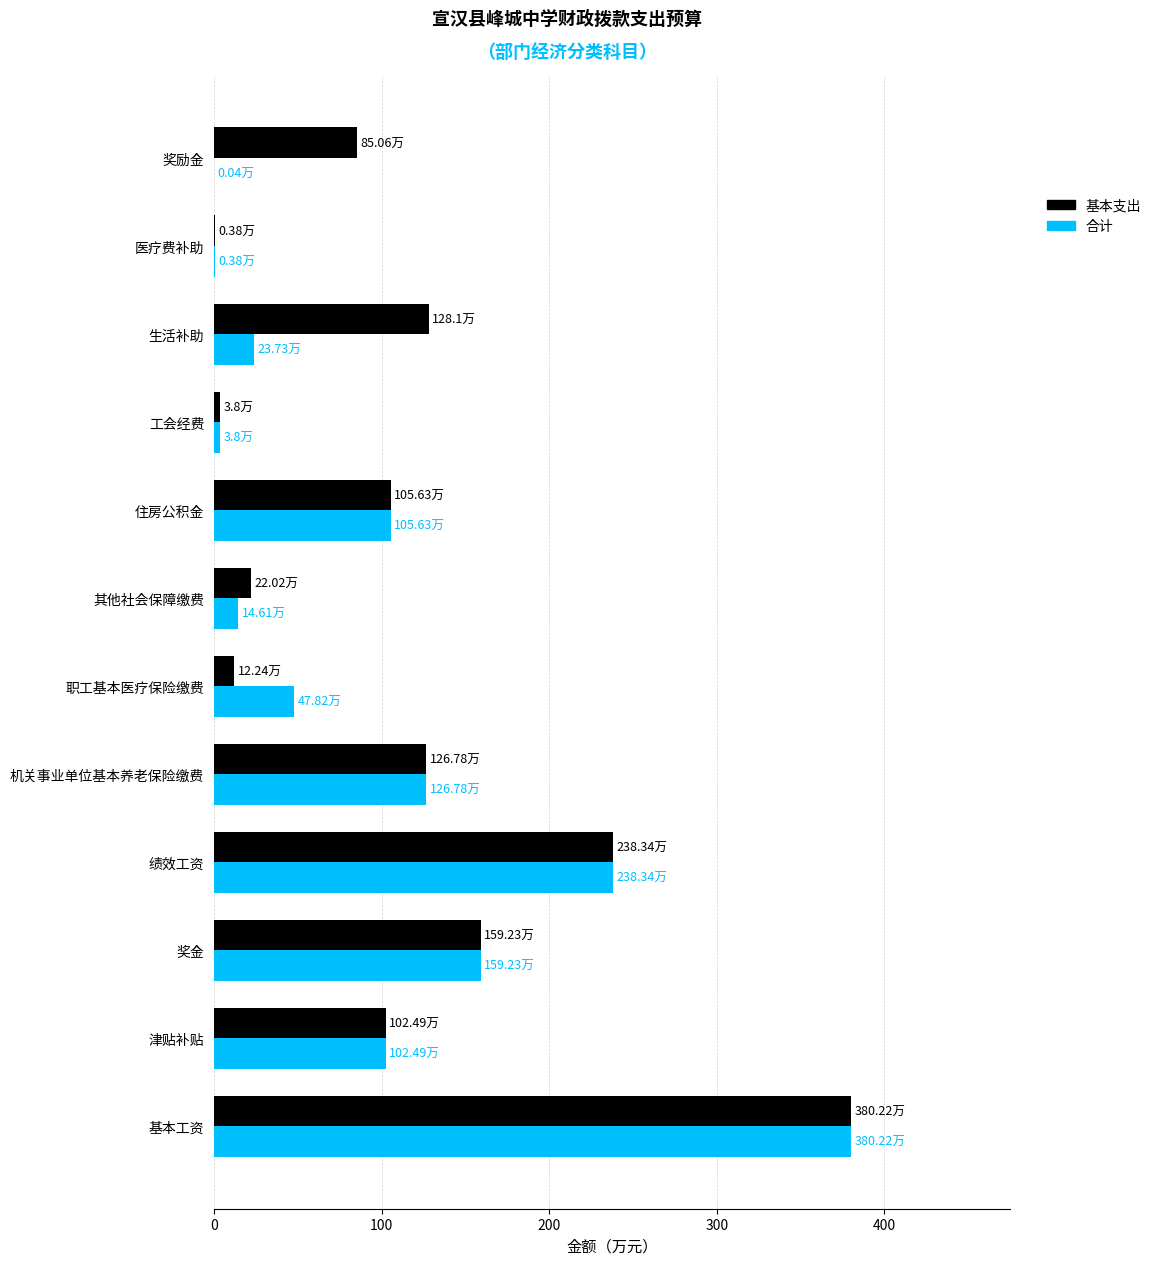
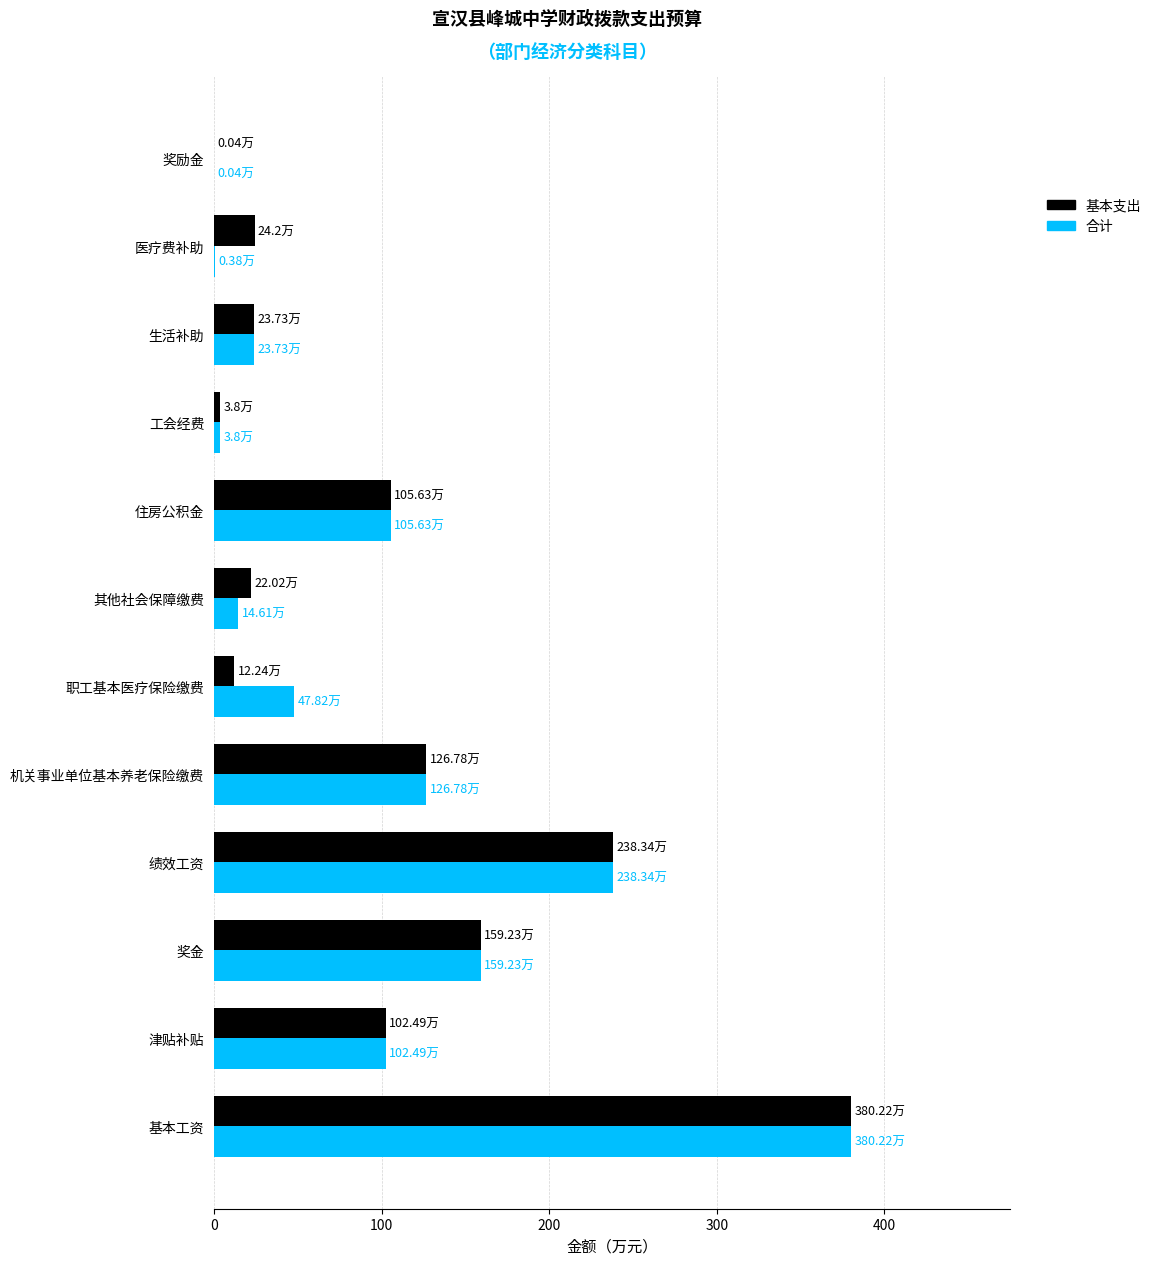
基本支出, 奖励金: 85.06万 -> 0.04万
基本支出, 医疗费补助: 0.38万 -> 24.2万
基本支出, 生活补助: 128.1万 -> 23.73万
